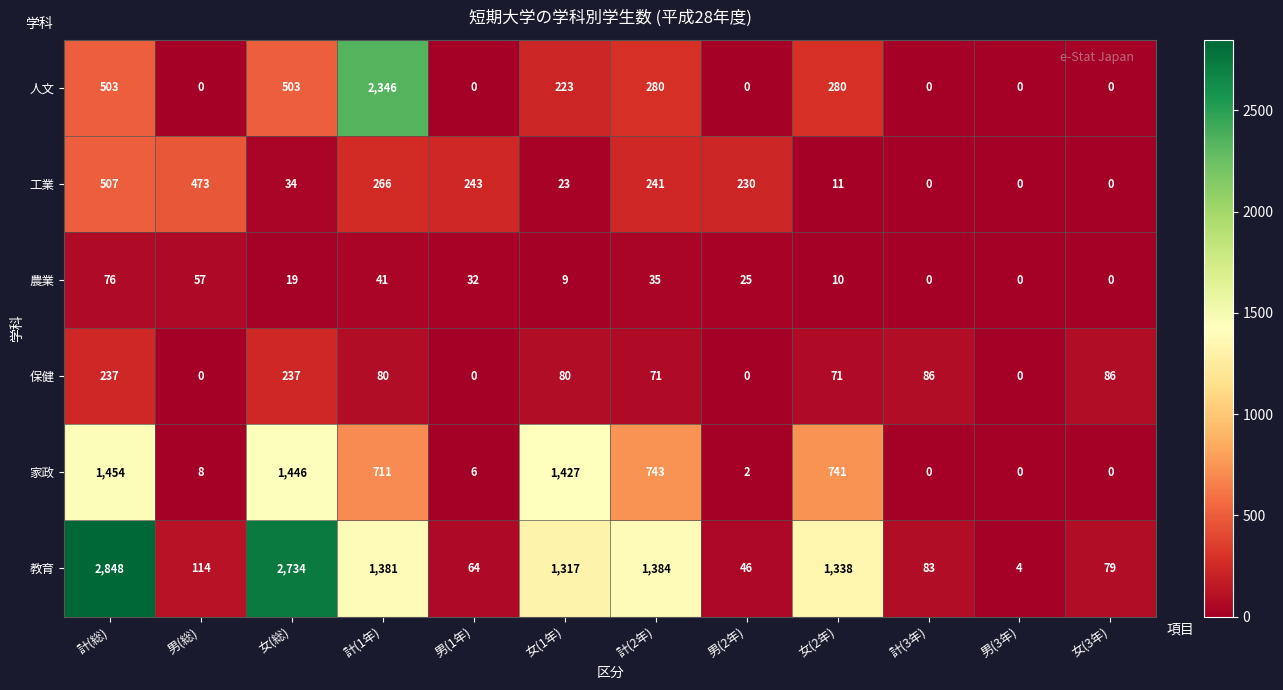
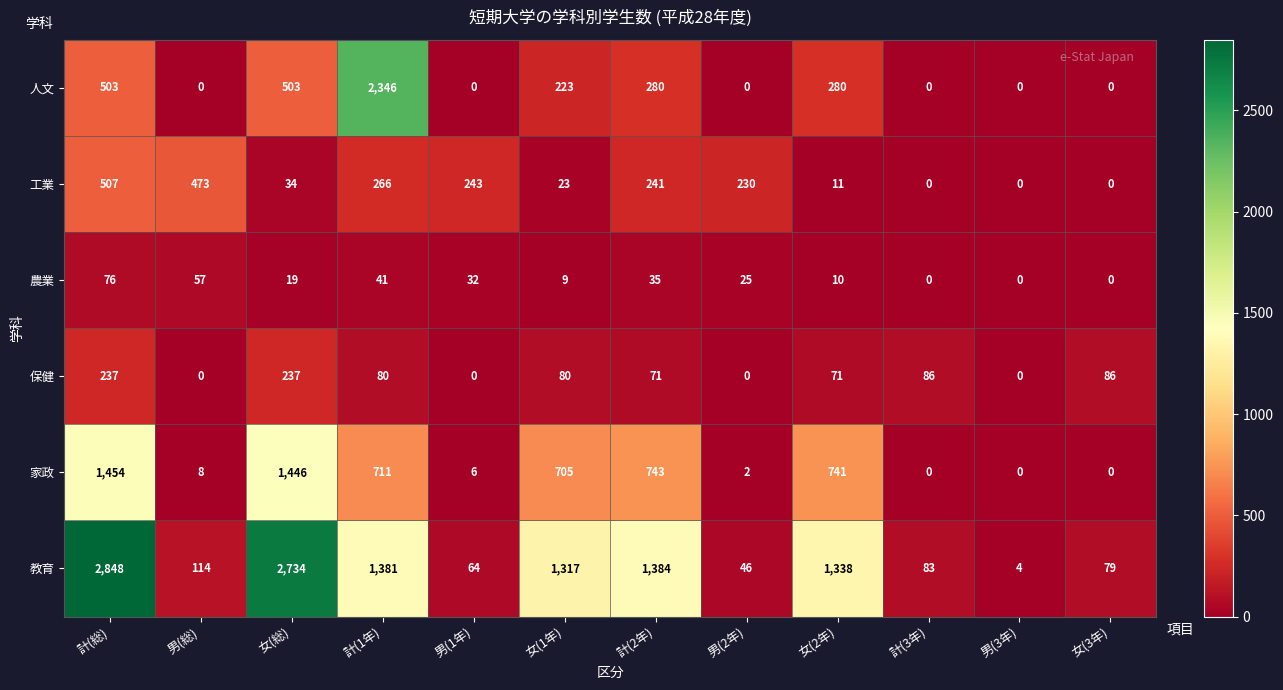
家政, 女(1年): 1,427 -> 705
